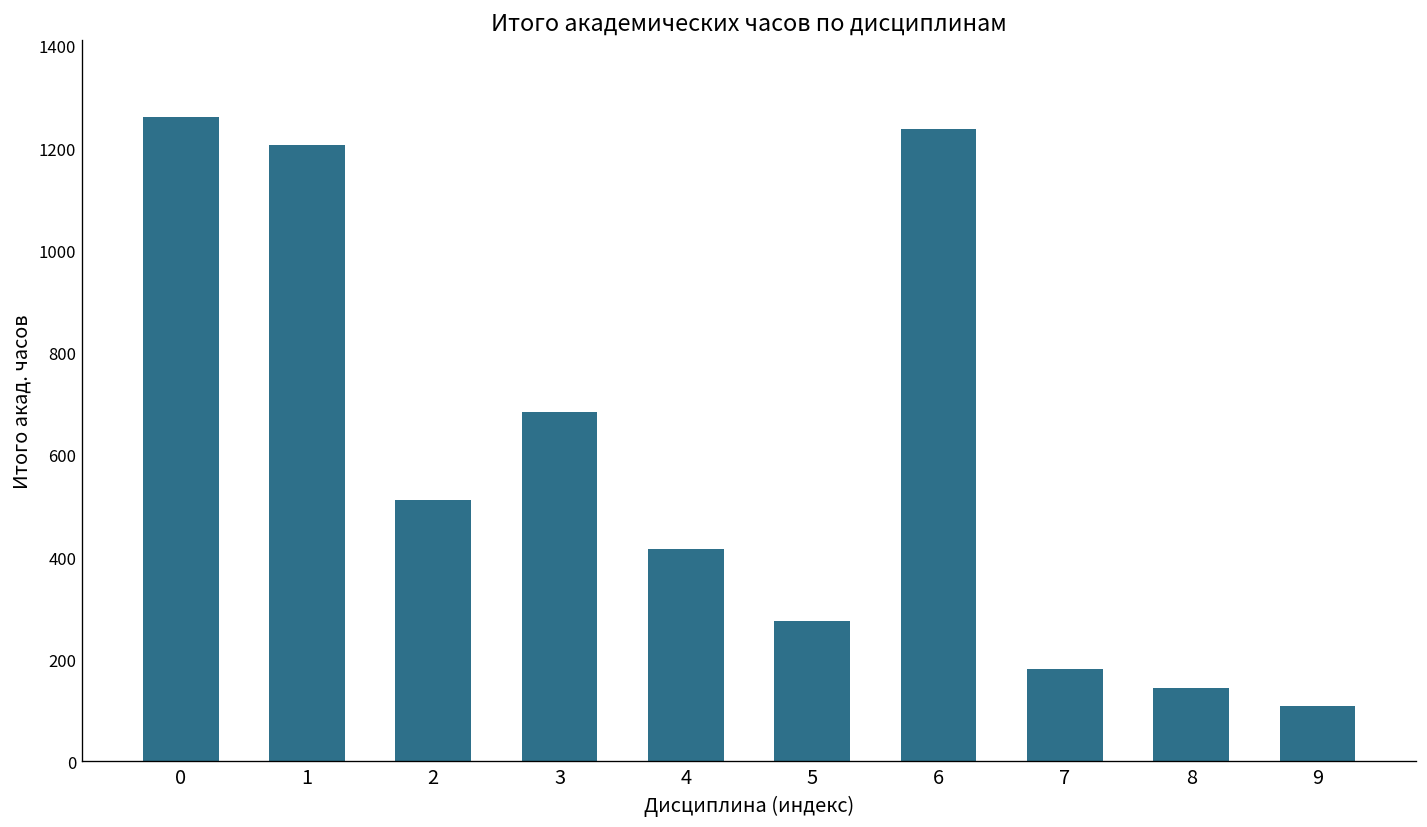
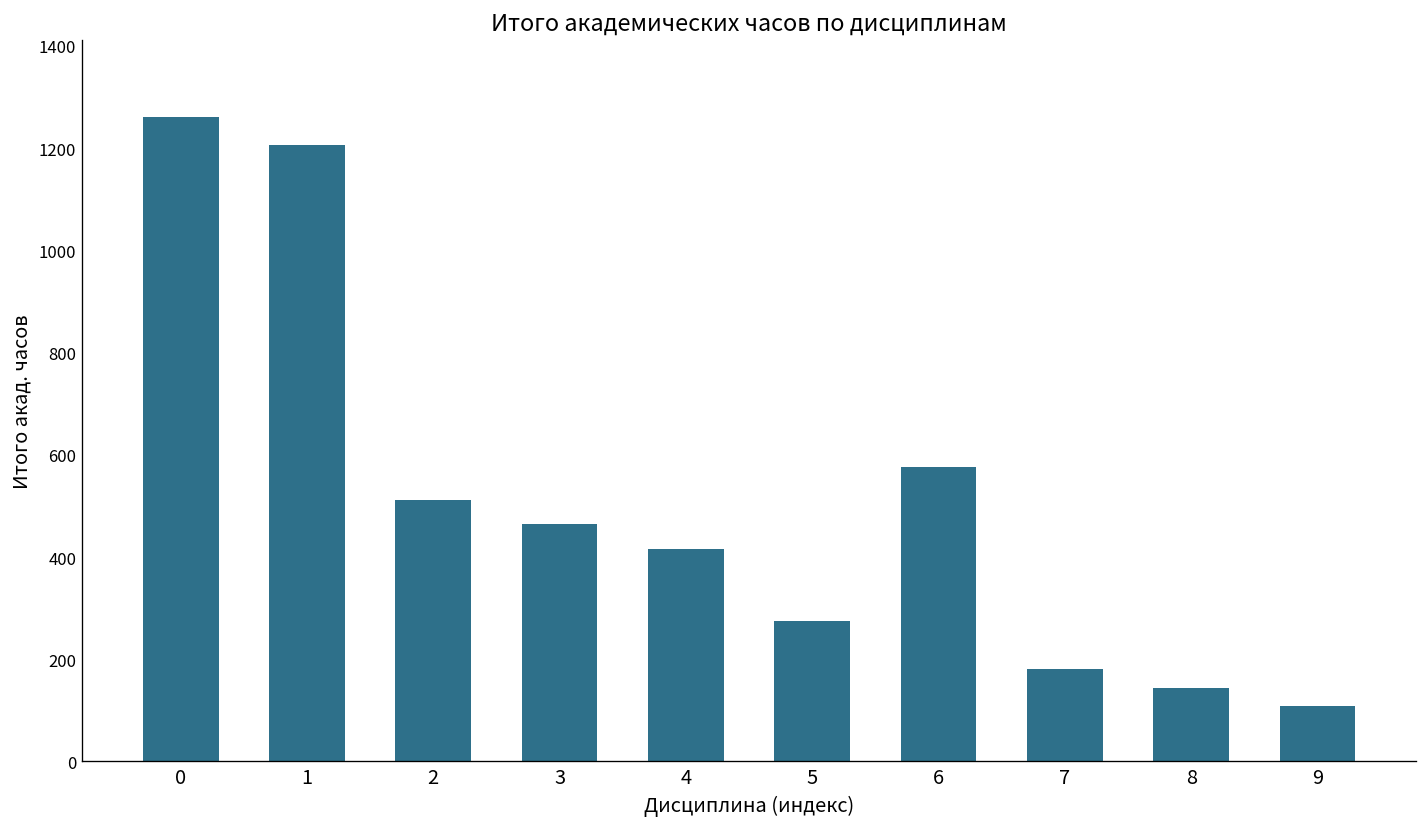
3: 680 -> 470
6: 1240 -> 580
